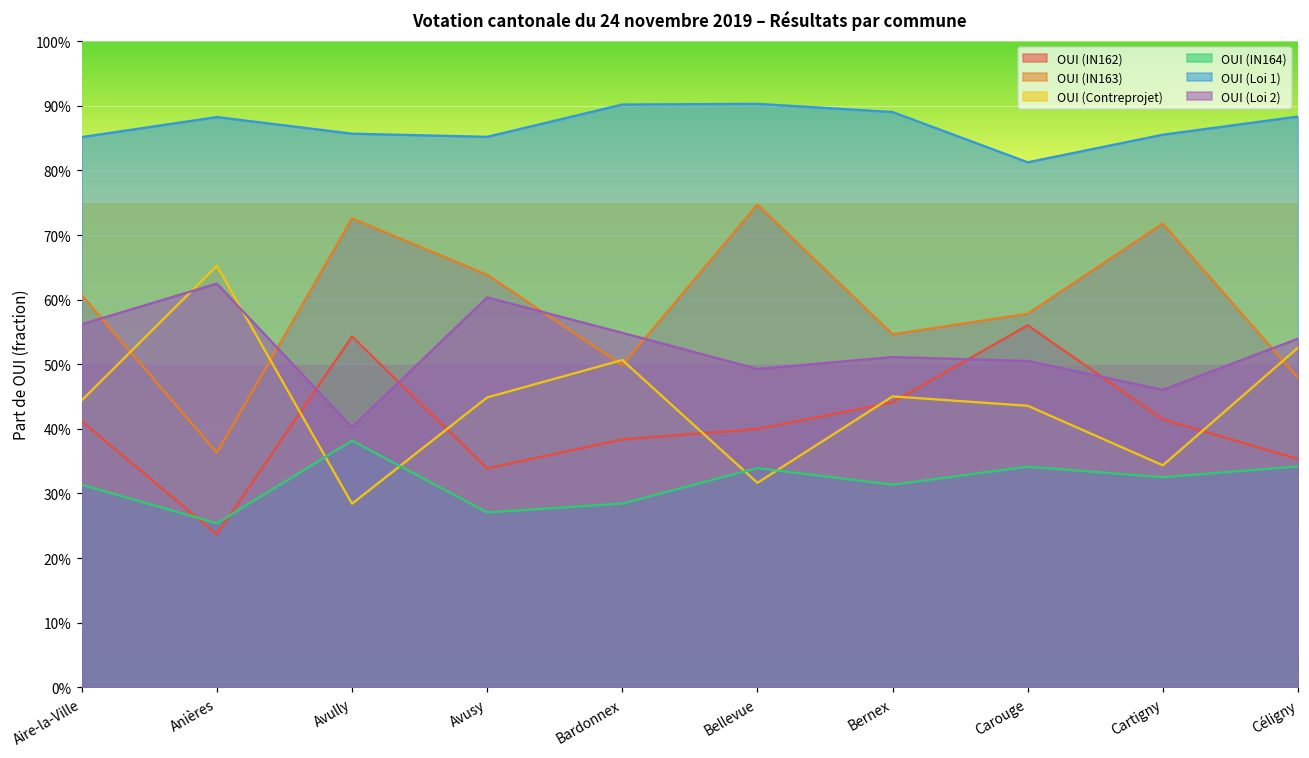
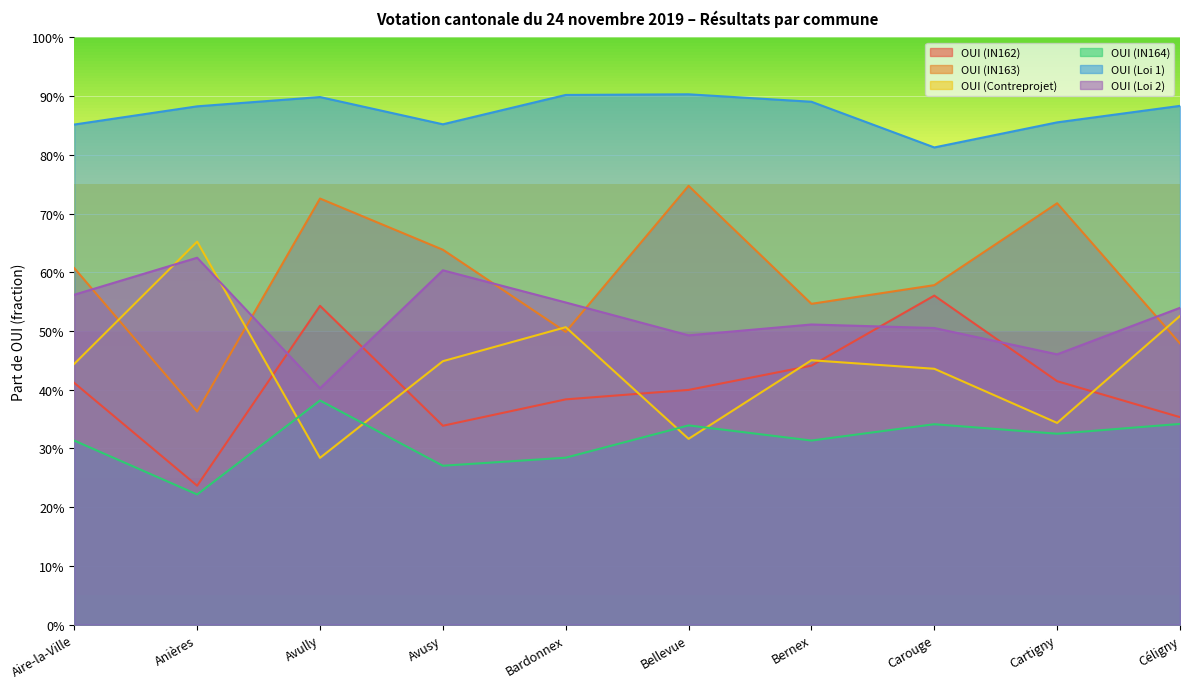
OUI (IN164), Anières: 25% -> 22%
OUI (Loi 1), Avully: 86% -> 90%
